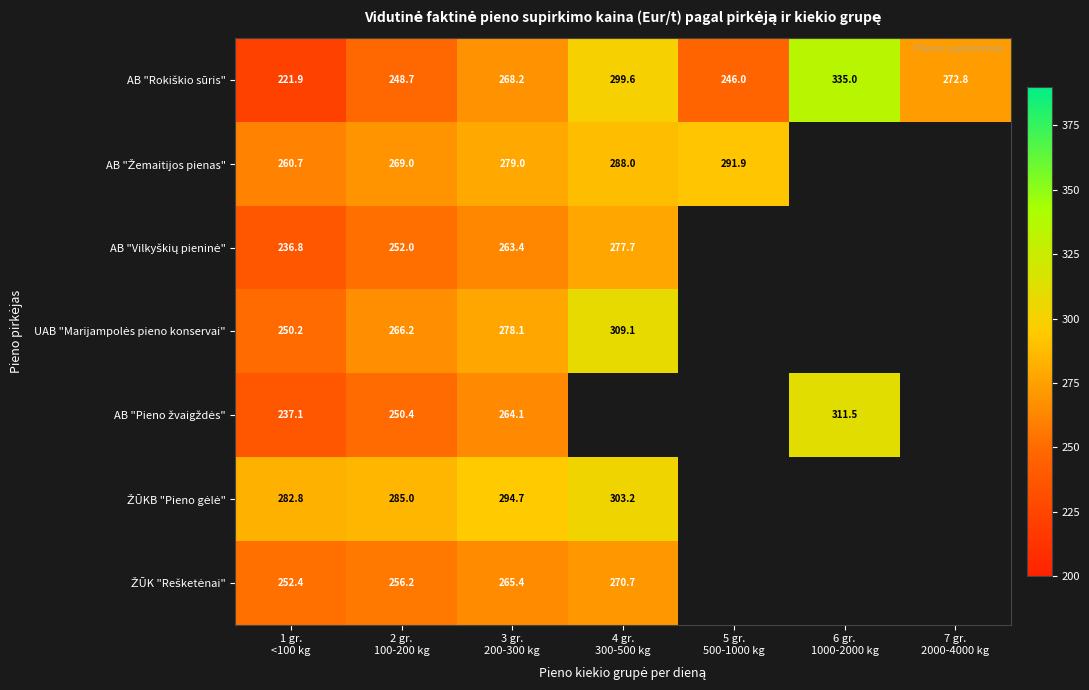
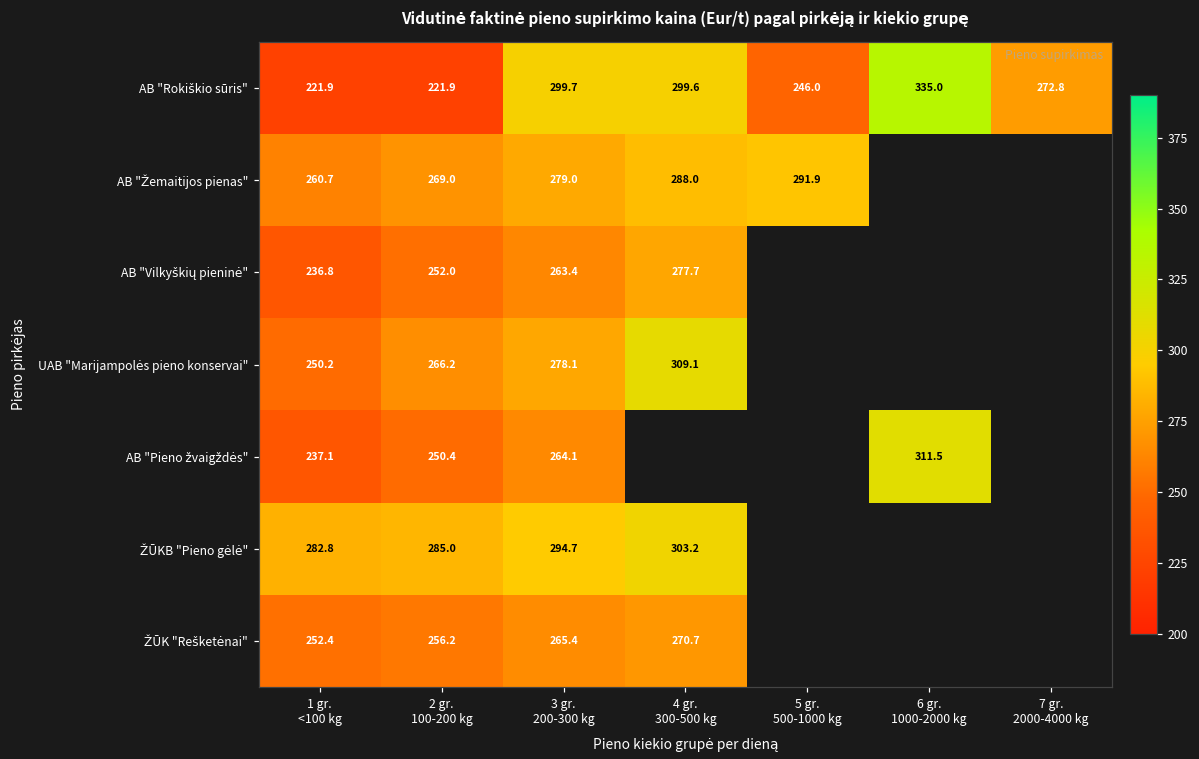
AB "Rokiškio sūris", 2 gr. 100-200 kg: 248.7 -> 221.9
AB "Rokiškio sūris", 3 gr. 200-300 kg: 268.2 -> 299.7
